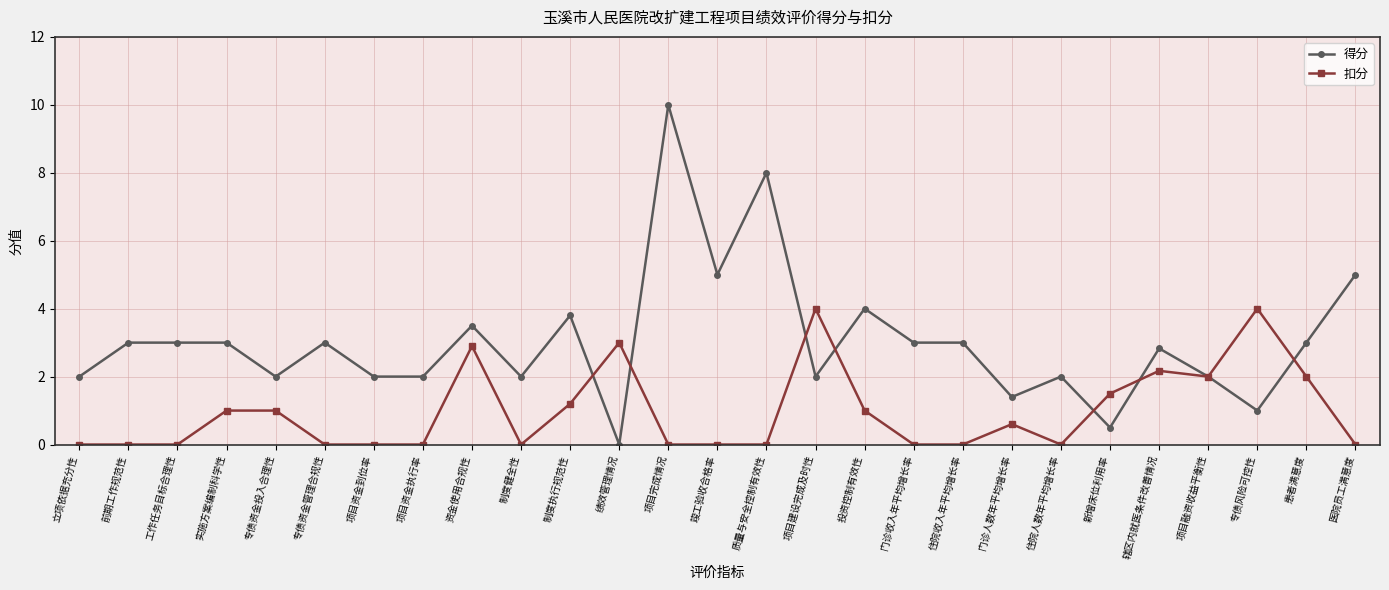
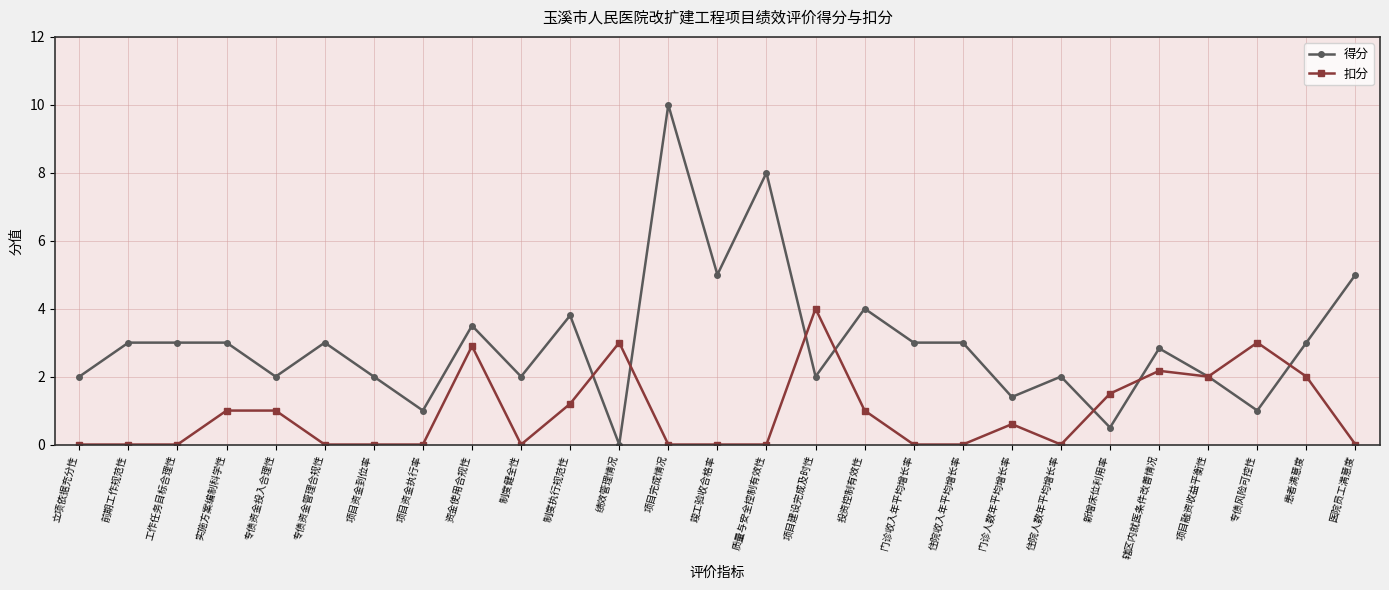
得分, 项目资金执行率: 2 -> 1
扣分, 专债风险可控性: 4 -> 3
